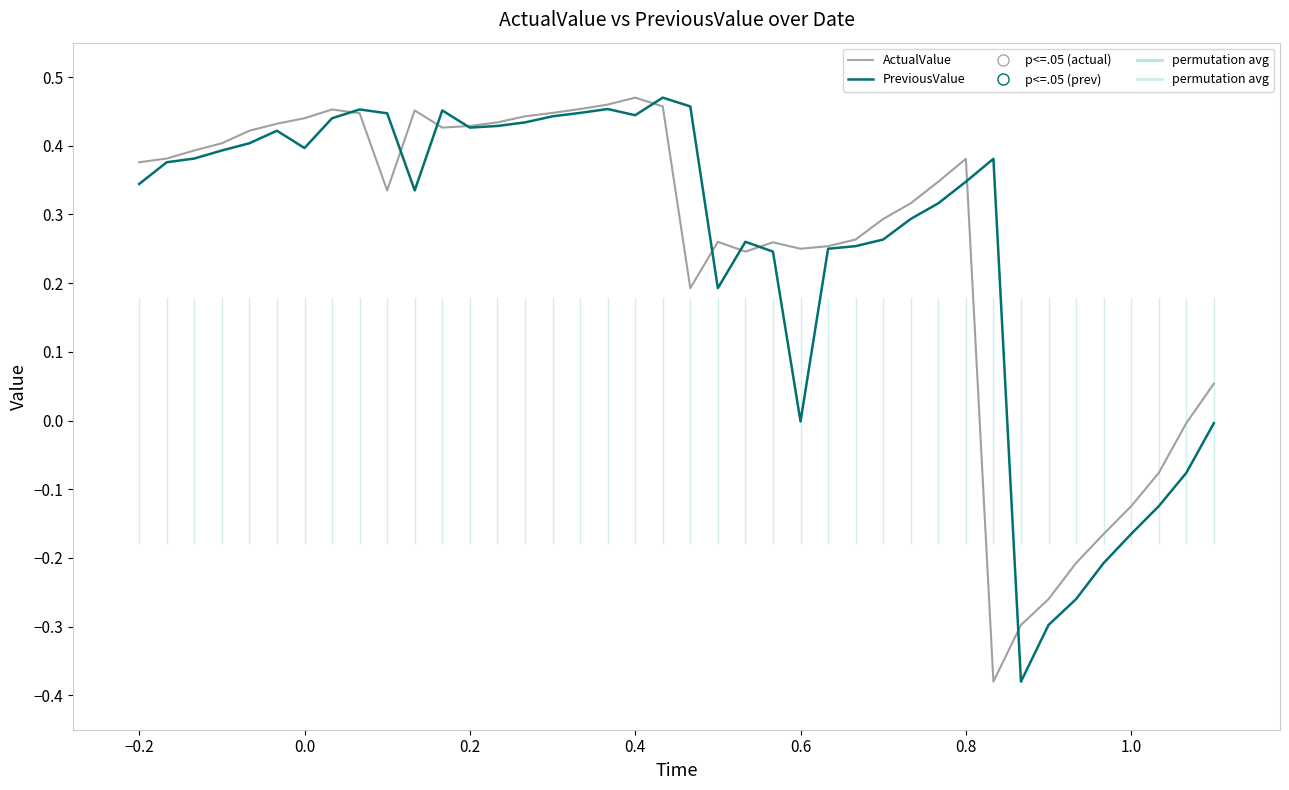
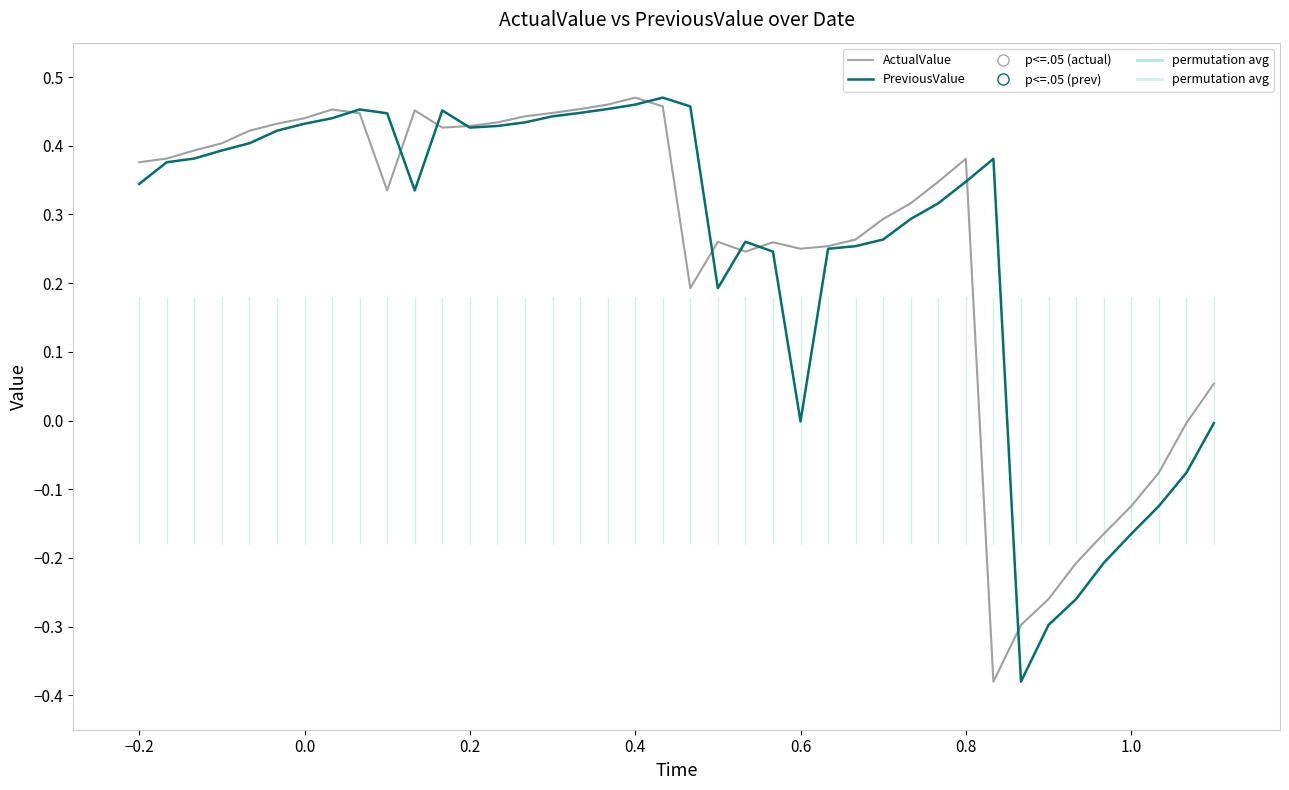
PreviousValue, 0.0: 0.40 -> 0.43
PreviousValue, 0.4: 0.44 -> 0.46
